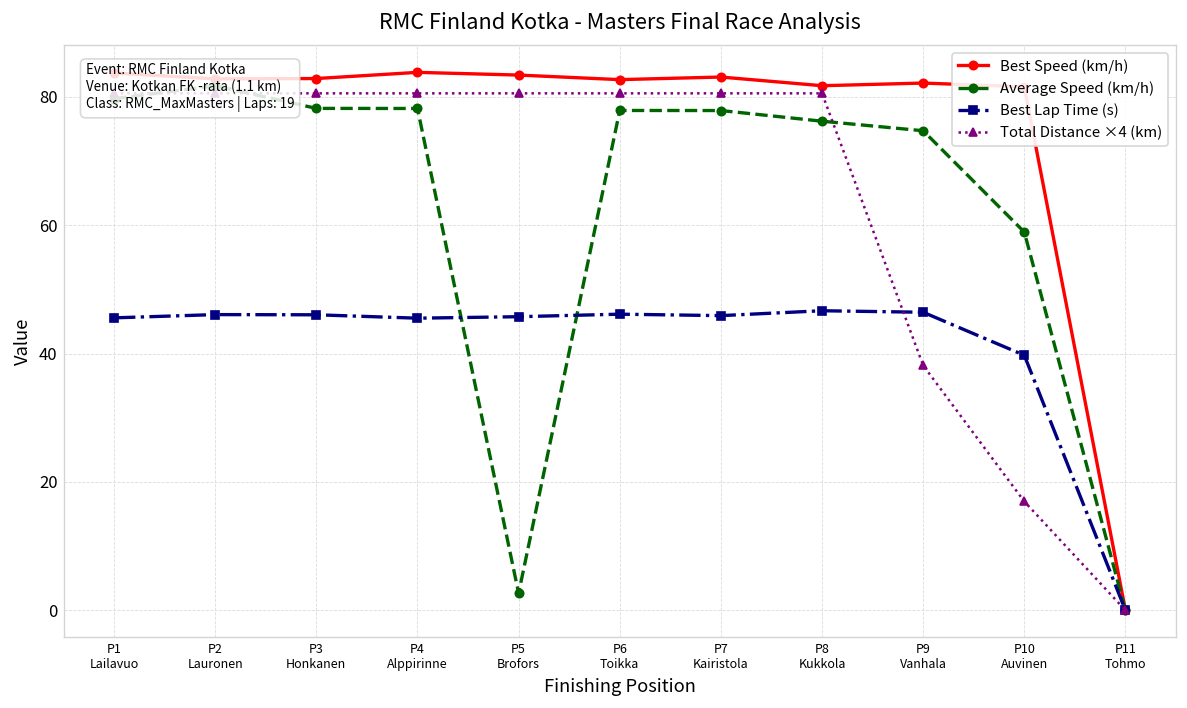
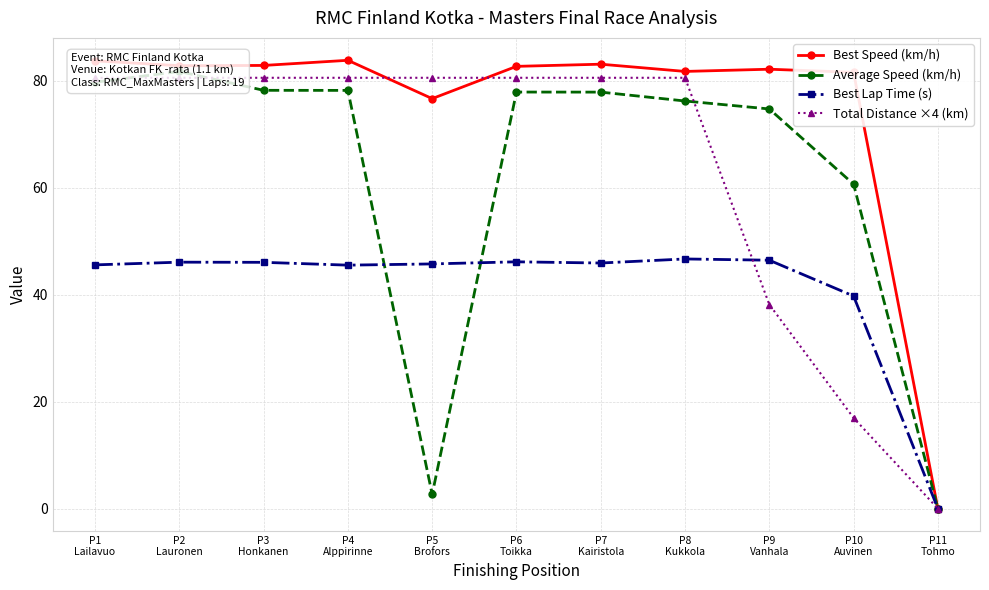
Best Speed (km/h), P5 Brofors: 83 -> 77
Average Speed (km/h), P10 Auvinen: 59 -> 61
